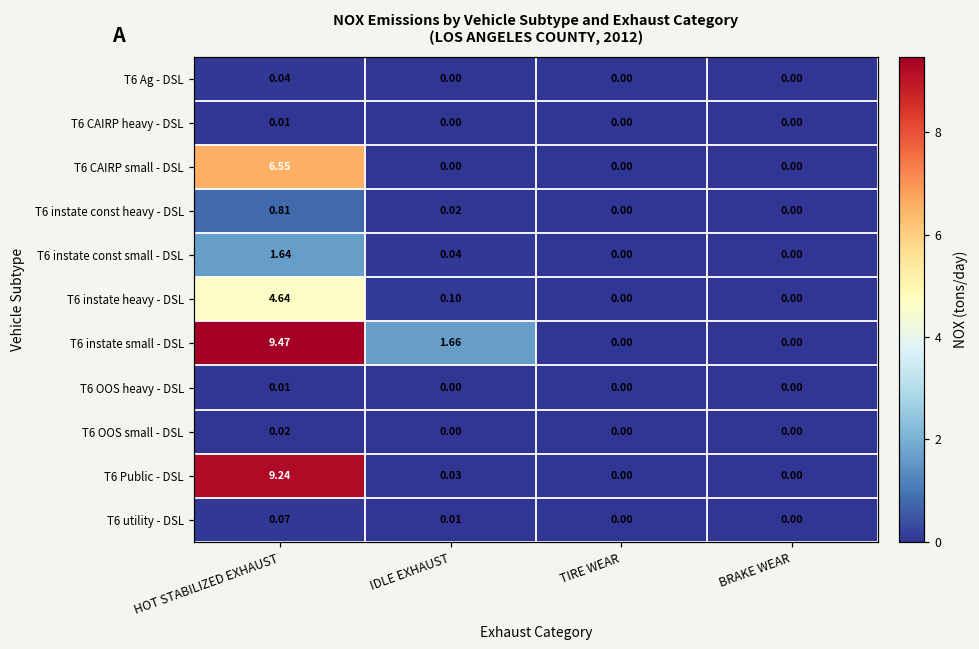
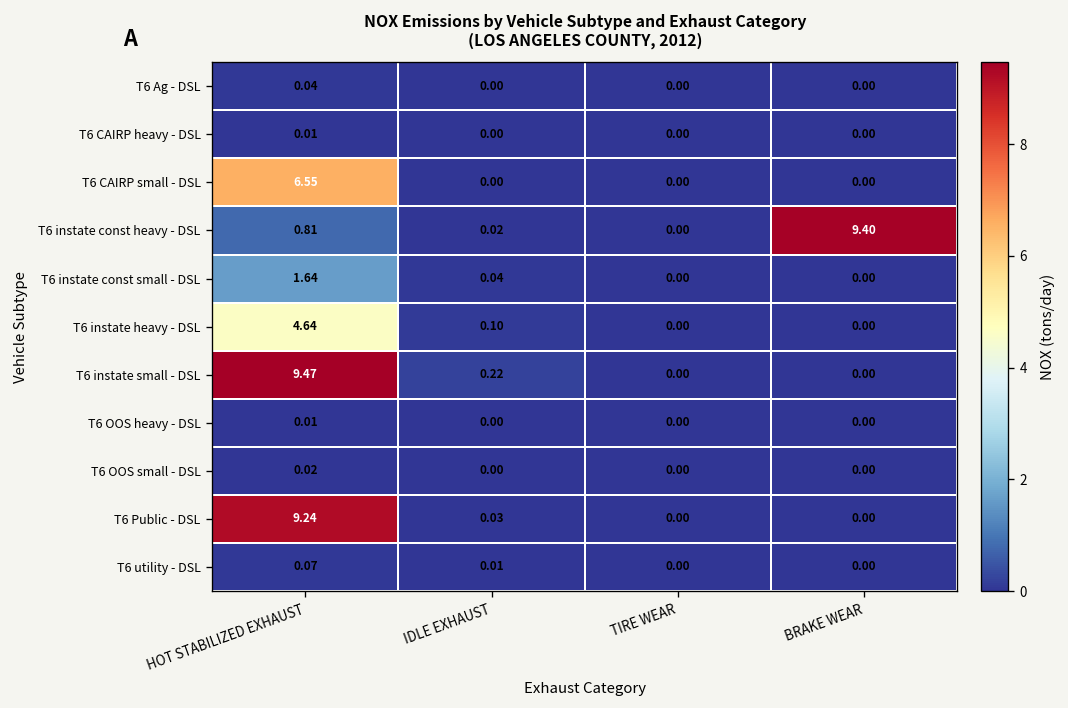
T6 instate const heavy - DSL, BRAKE WEAR: 0.00 -> 9.40
T6 instate small - DSL, IDLE EXHAUST: 1.66 -> 0.22
